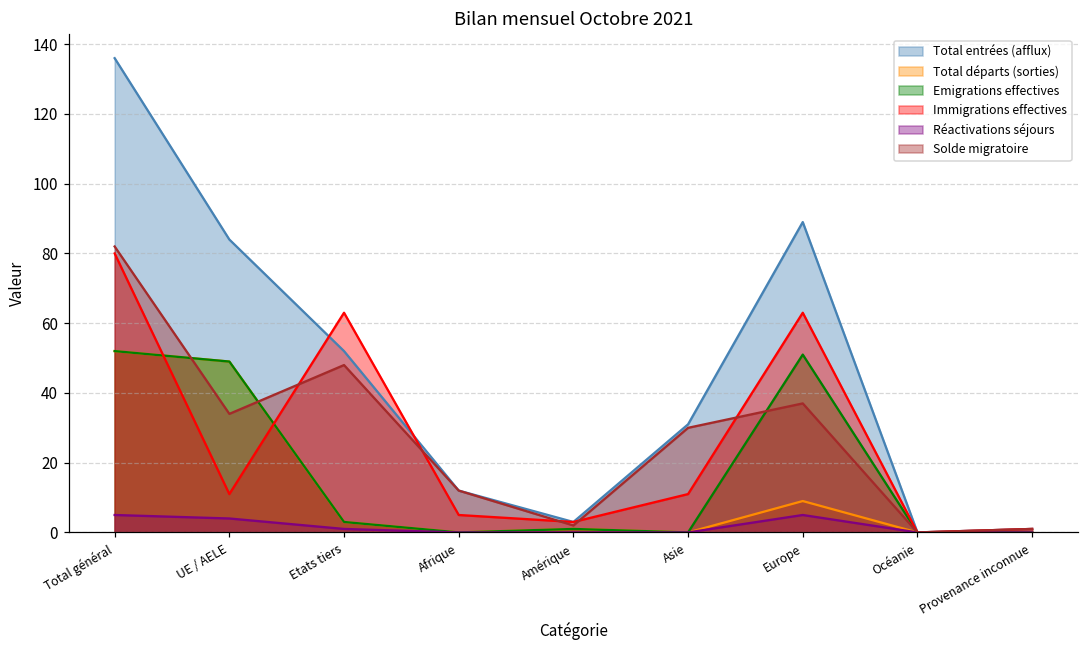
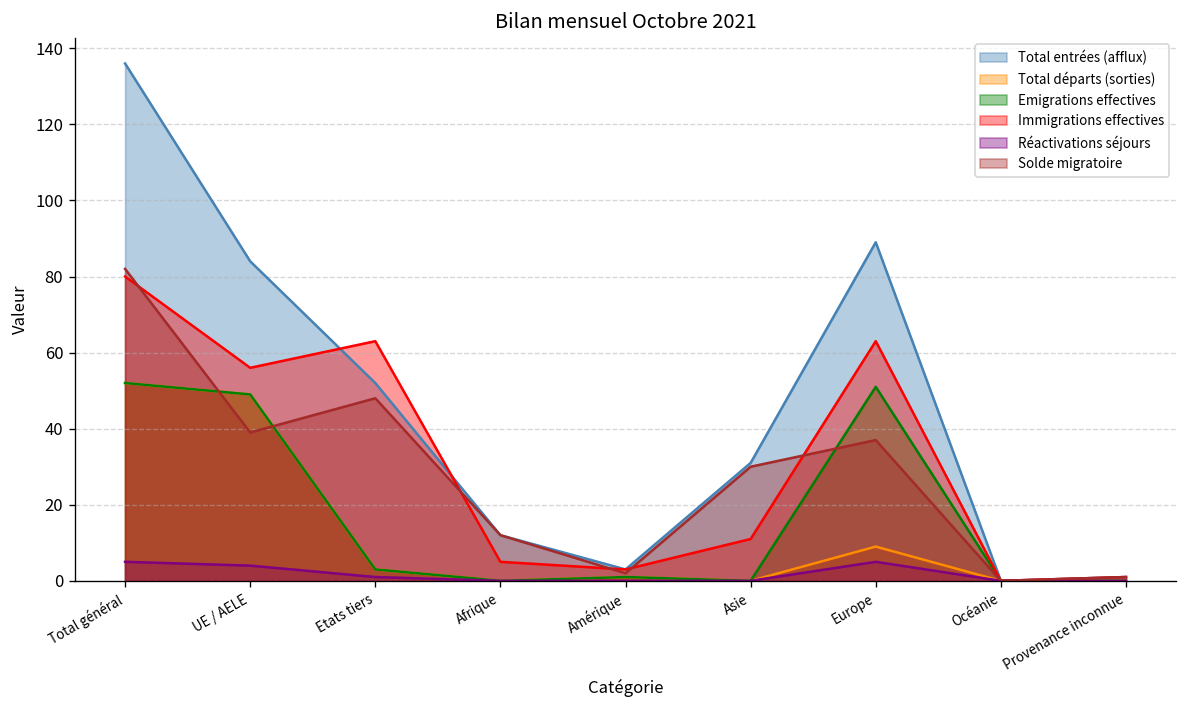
Immigrations effectives, UE / AELE: 11 -> 56
Solde migratoire, UE / AELE: 34 -> 39
